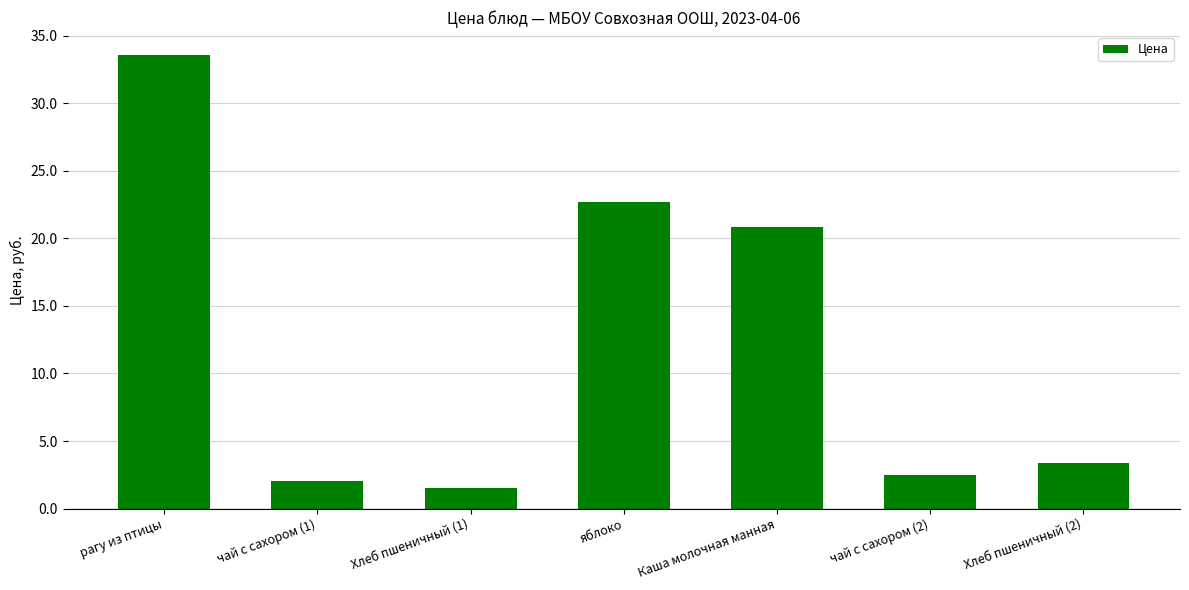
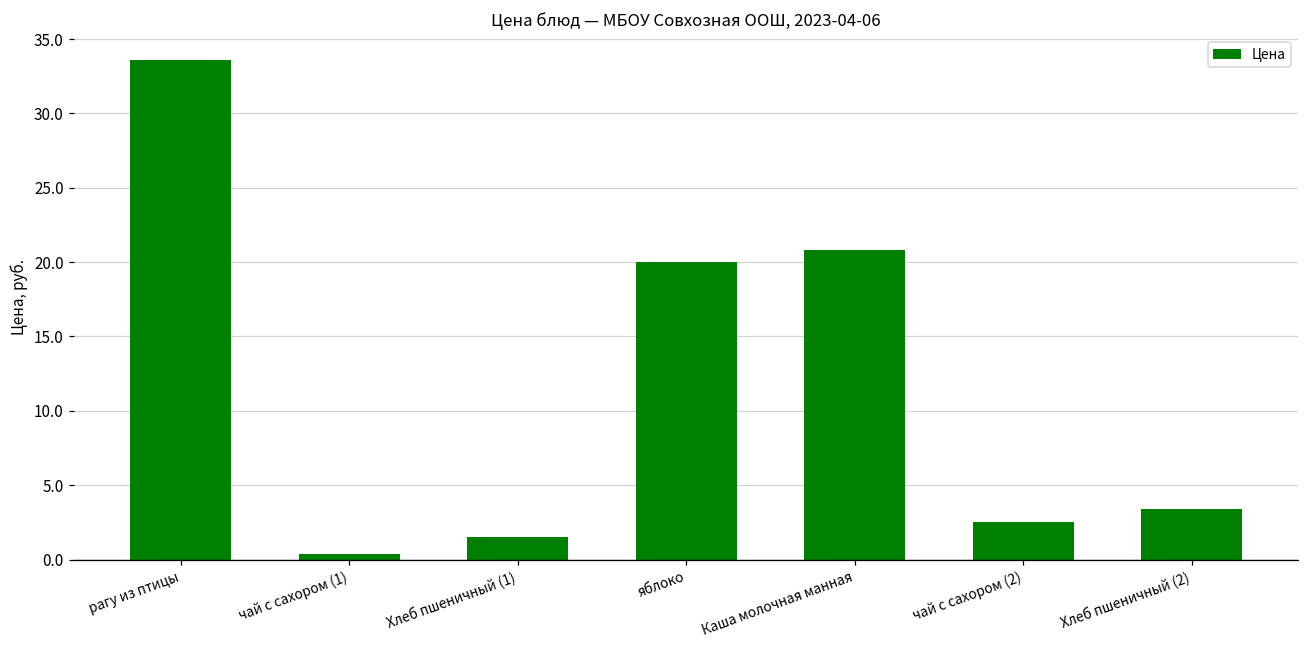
чай с сахором (1): 2.0 -> 0.4
яблоко: 22.7 -> 20.0
